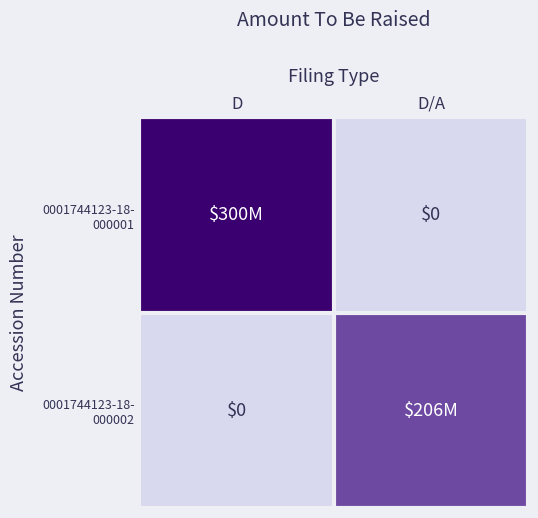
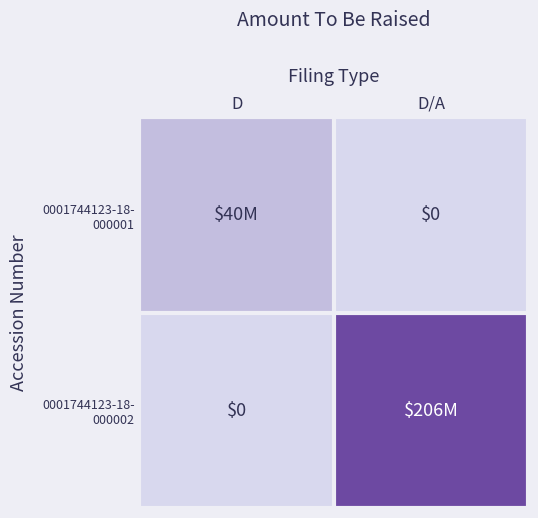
0001744123-18- 000001, D: $300M -> $40M
